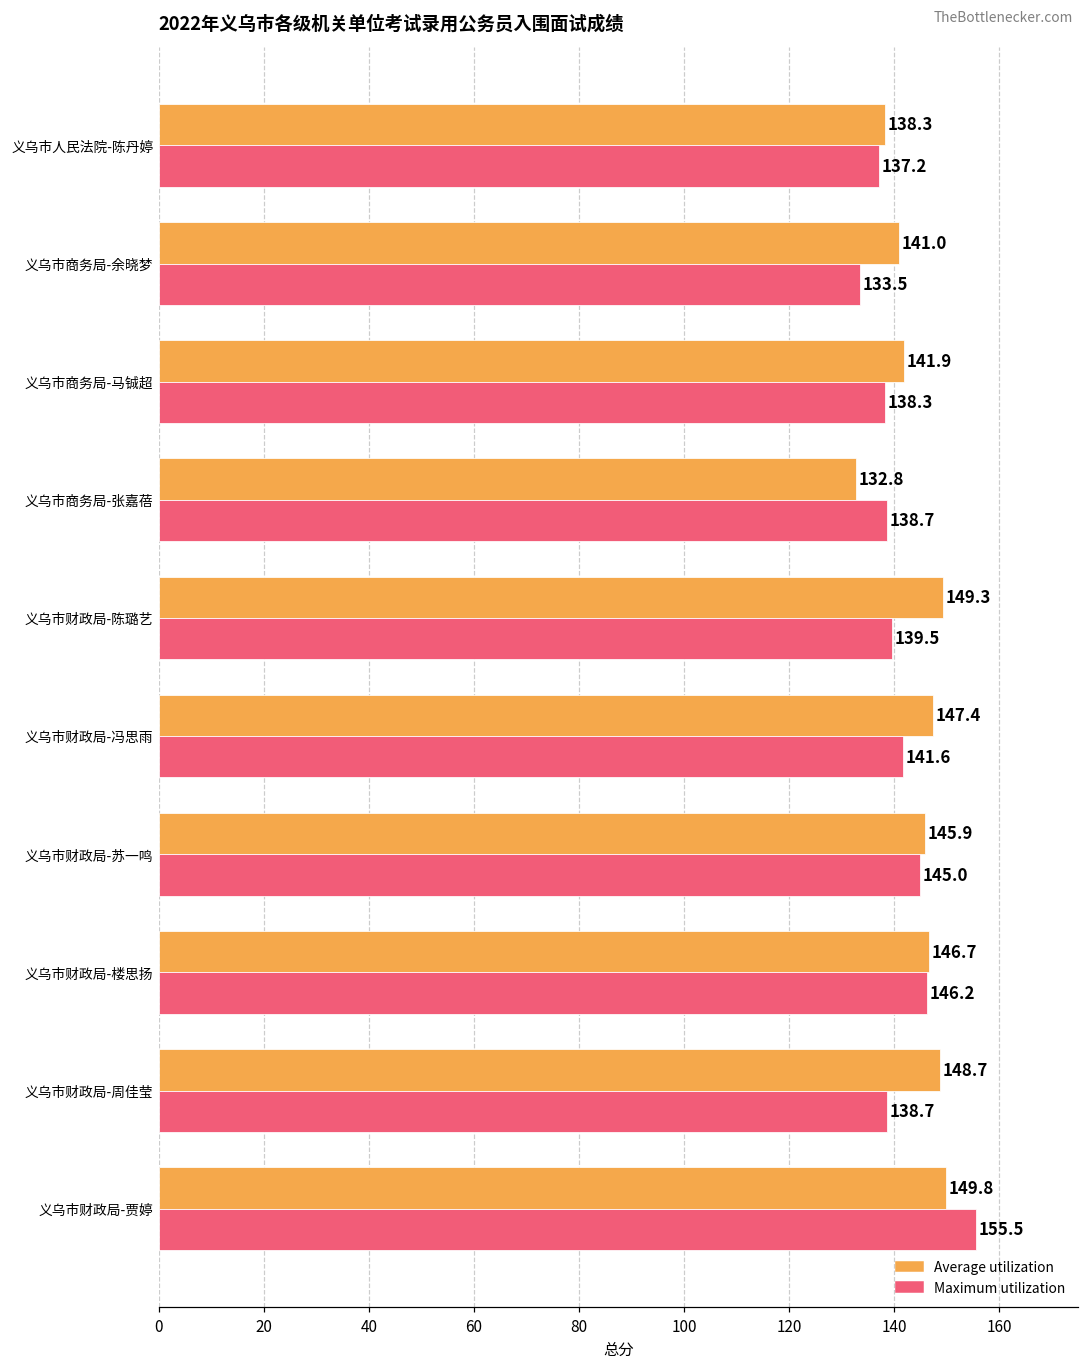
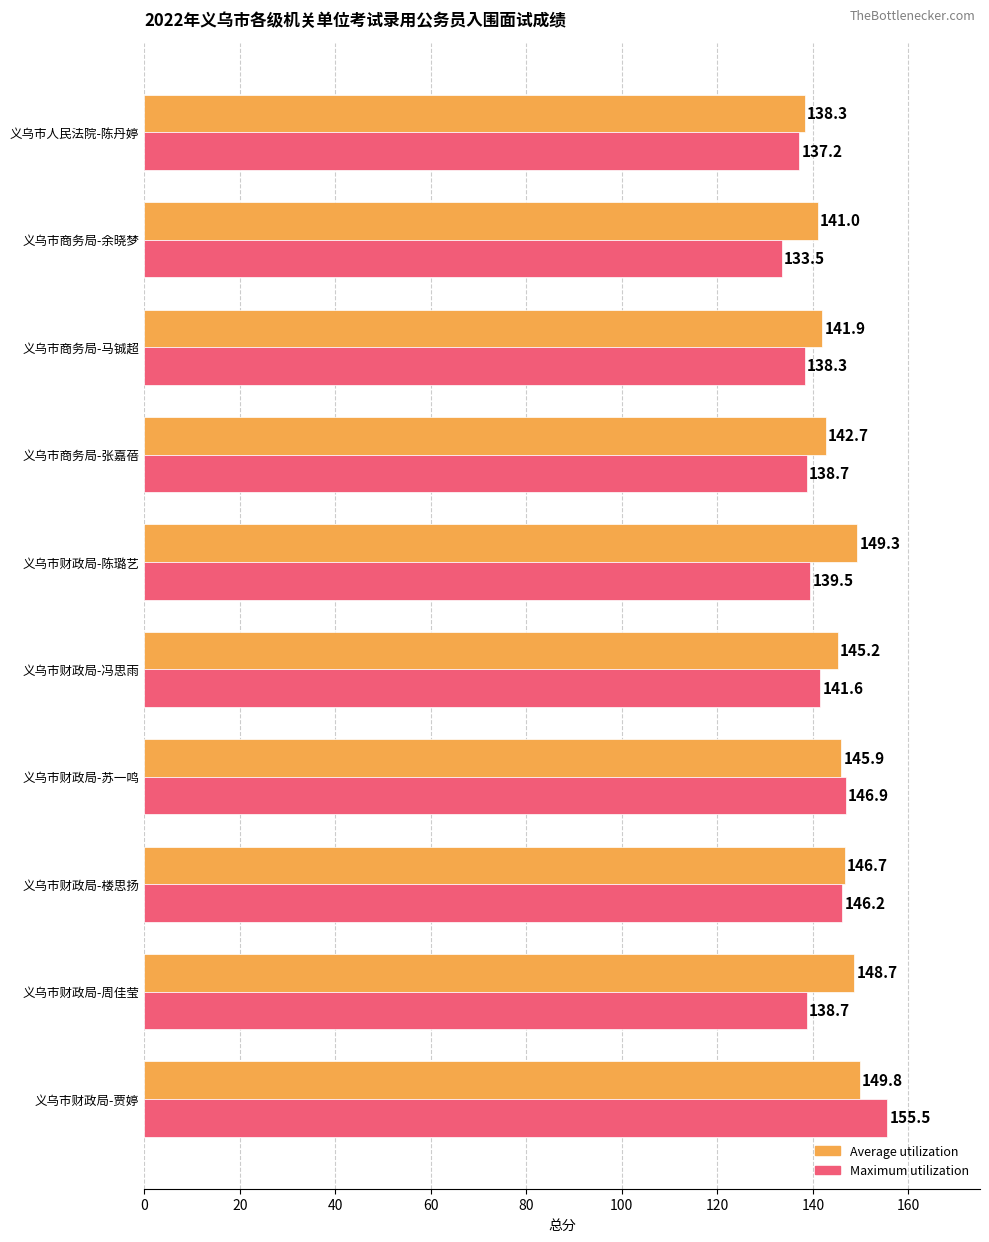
Average utilization, 义乌市商务局-张嘉蓓: 132.8 -> 142.7
Average utilization, 义乌市财政局-冯思雨: 147.4 -> 145.2
Maximum utilization, 义乌市财政局-苏一鸣: 145.0 -> 146.9
